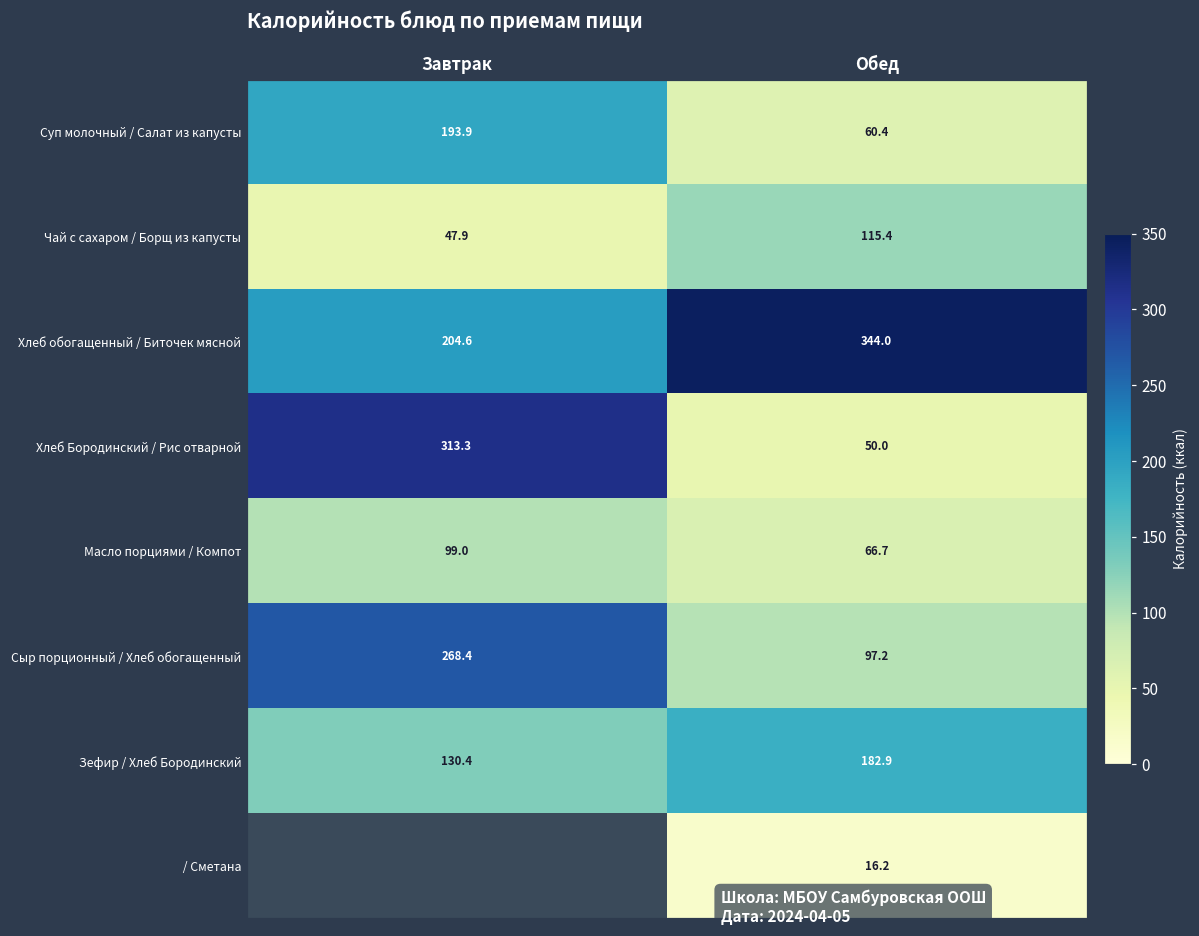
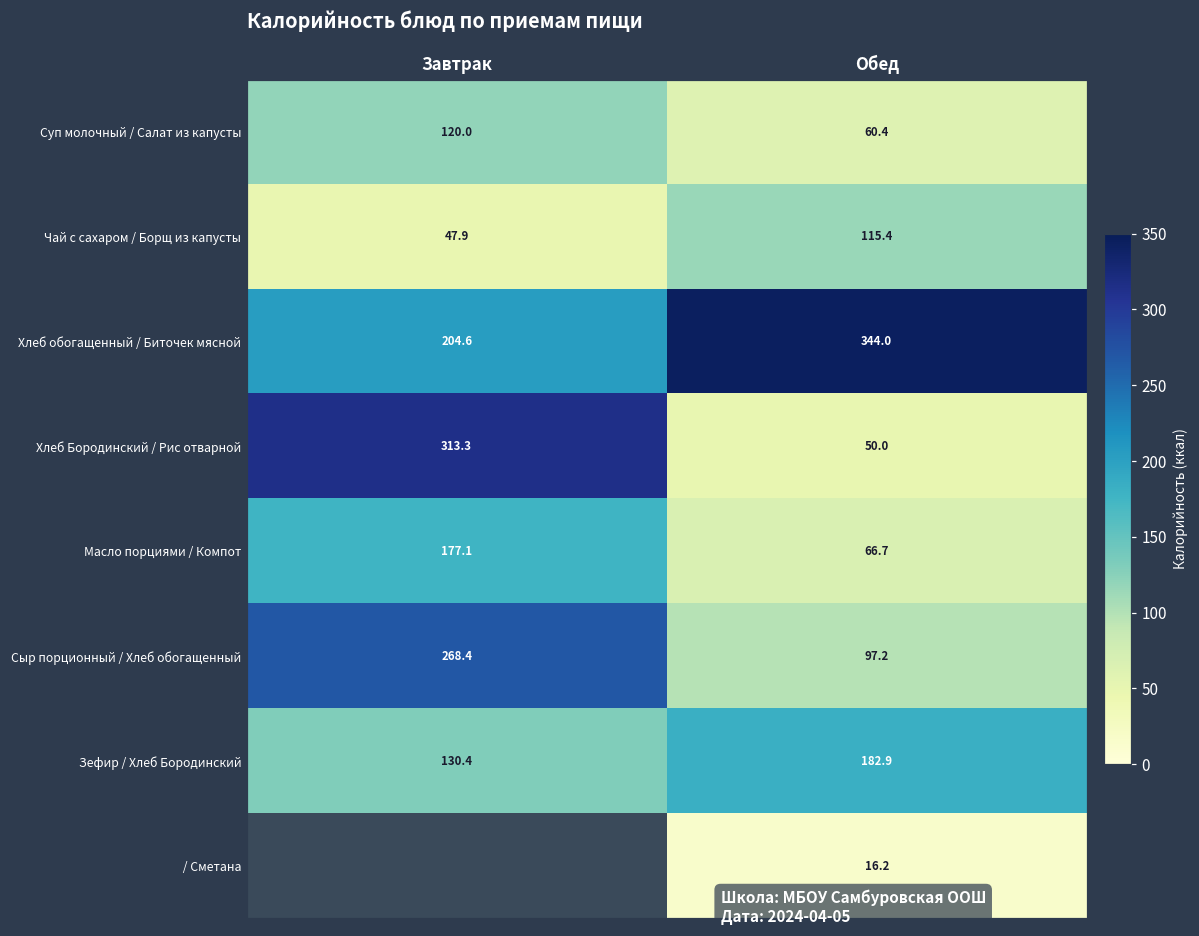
Суп молочный / Салат из капусты, Завтрак: 193.9 -> 120.0
Масло порциями / Компот, Завтрак: 99.0 -> 177.1
